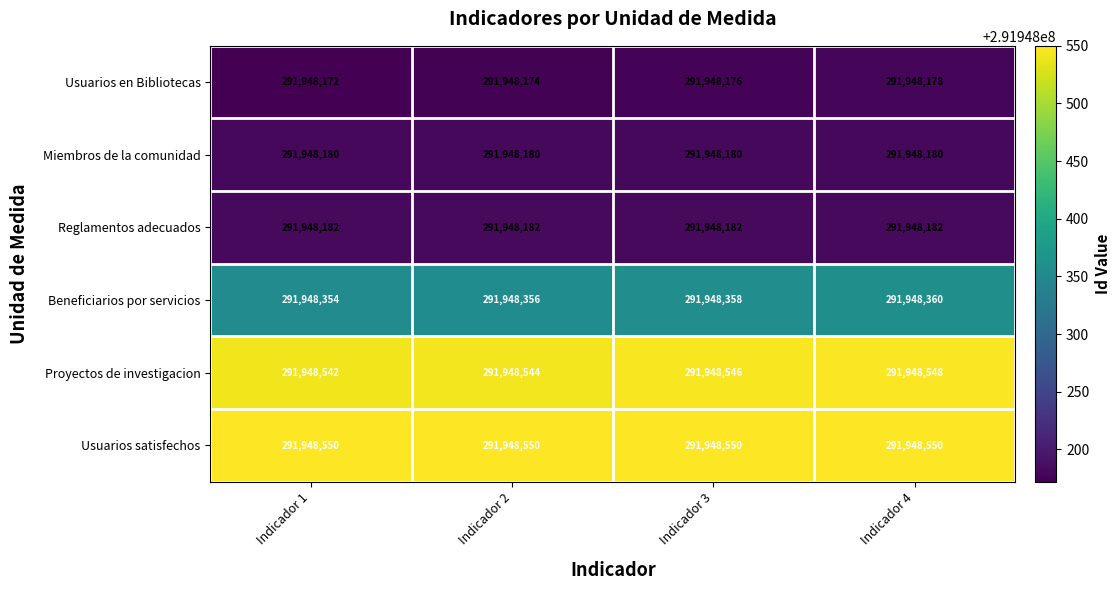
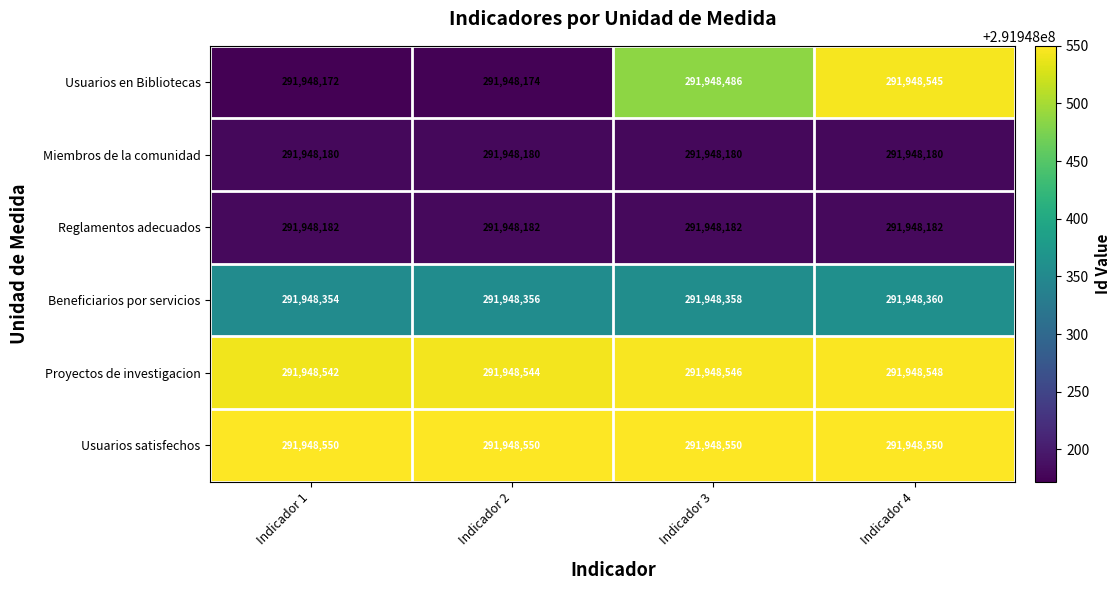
Usuarios en Bibliotecas, Indicador 3: 291,948,176 -> 291,948,486
Usuarios en Bibliotecas, Indicador 4: 291,948,178 -> 291,948,545
